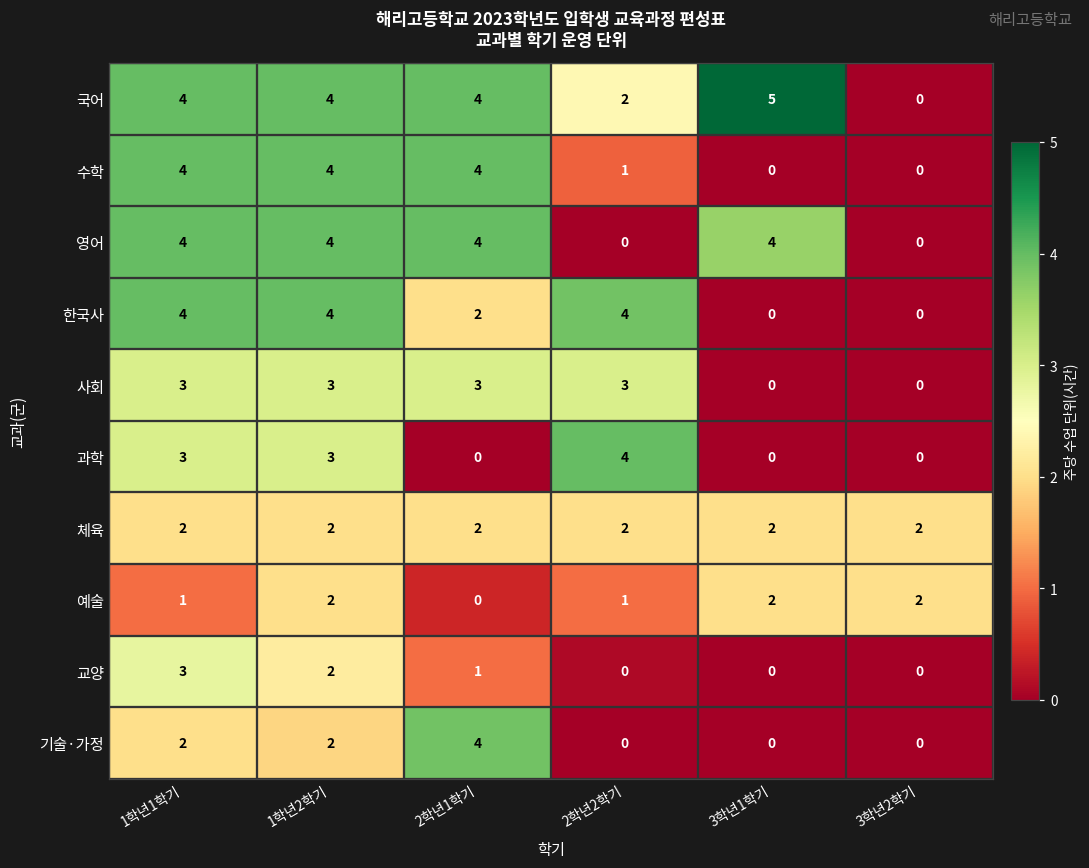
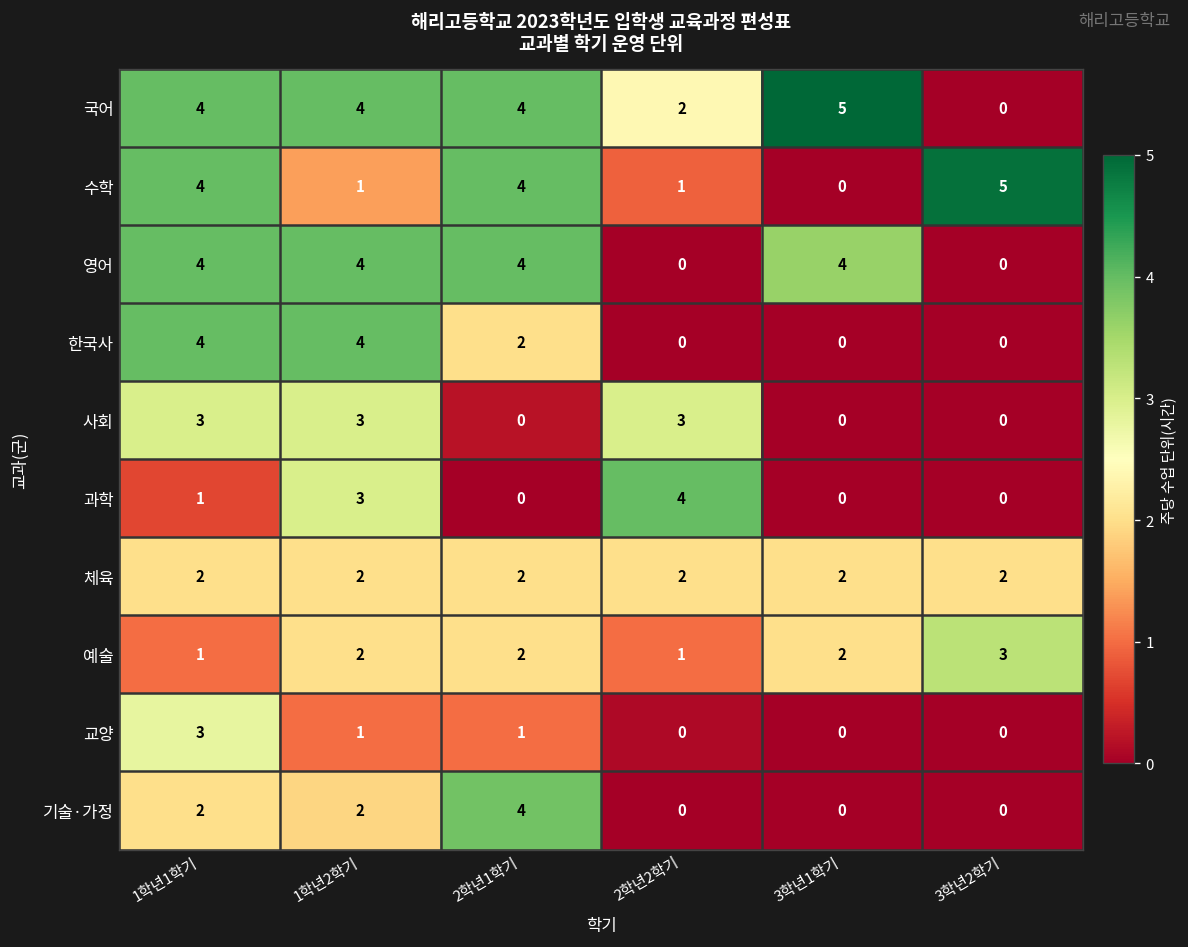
수학, 1학년2학기: 4 -> 1
수학, 3학년2학기: 0 -> 5
한국사, 2학년2학기: 4 -> 0
사회, 2학년1학기: 3 -> 0
과학, 1학년1학기: 3 -> 1
예술, 2학년1학기: 0 -> 2
예술, 3학년2학기: 2 -> 3
교양, 1학년2학기: 2 -> 1
